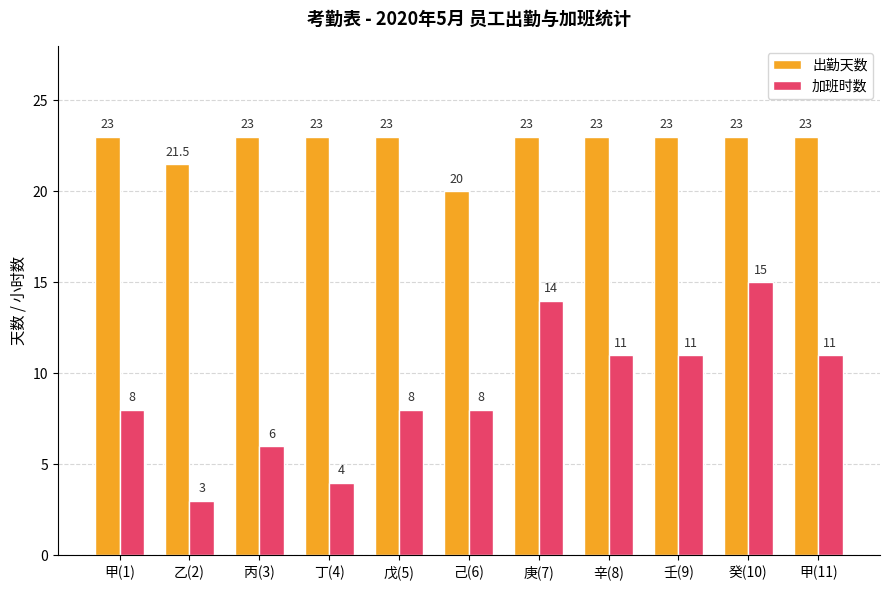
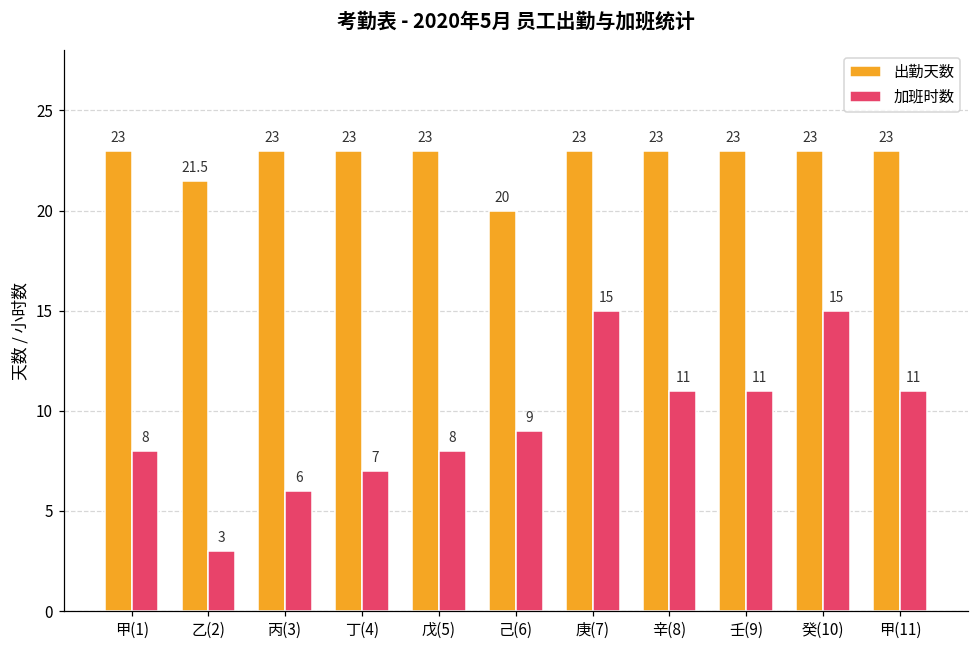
加班时数, 丁(4): 4 -> 7
加班时数, 己(6): 8 -> 9
加班时数, 庚(7): 14 -> 15
